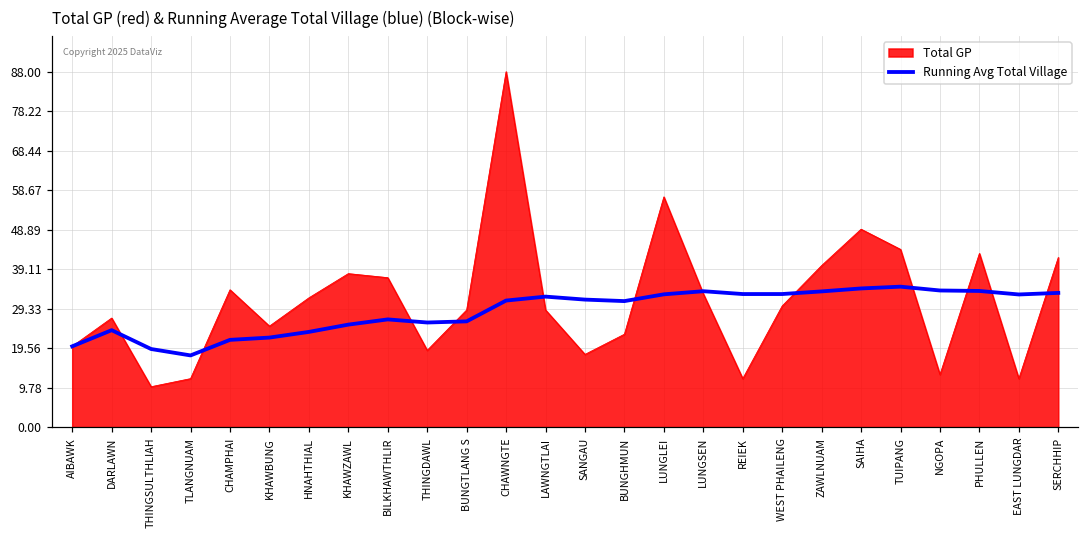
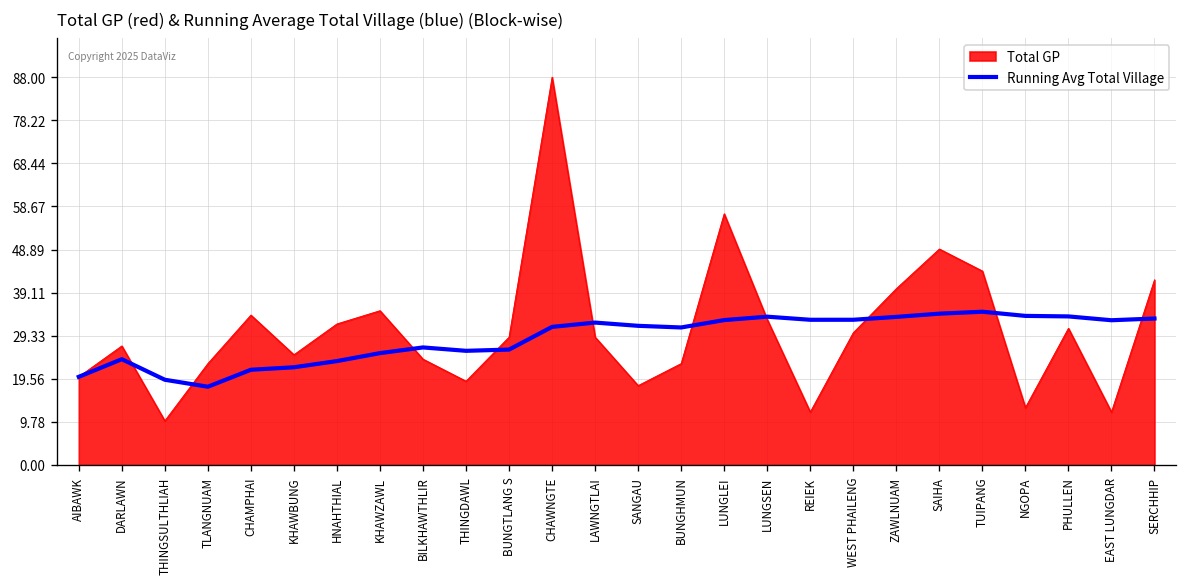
Total GP, TLANGNUAM: 12 -> 23
Total GP, KHAWZAWL: 38 -> 35
Total GP, BILKHAWTHLIR: 37 -> 24
Total GP, PHULLEN: 43 -> 31
